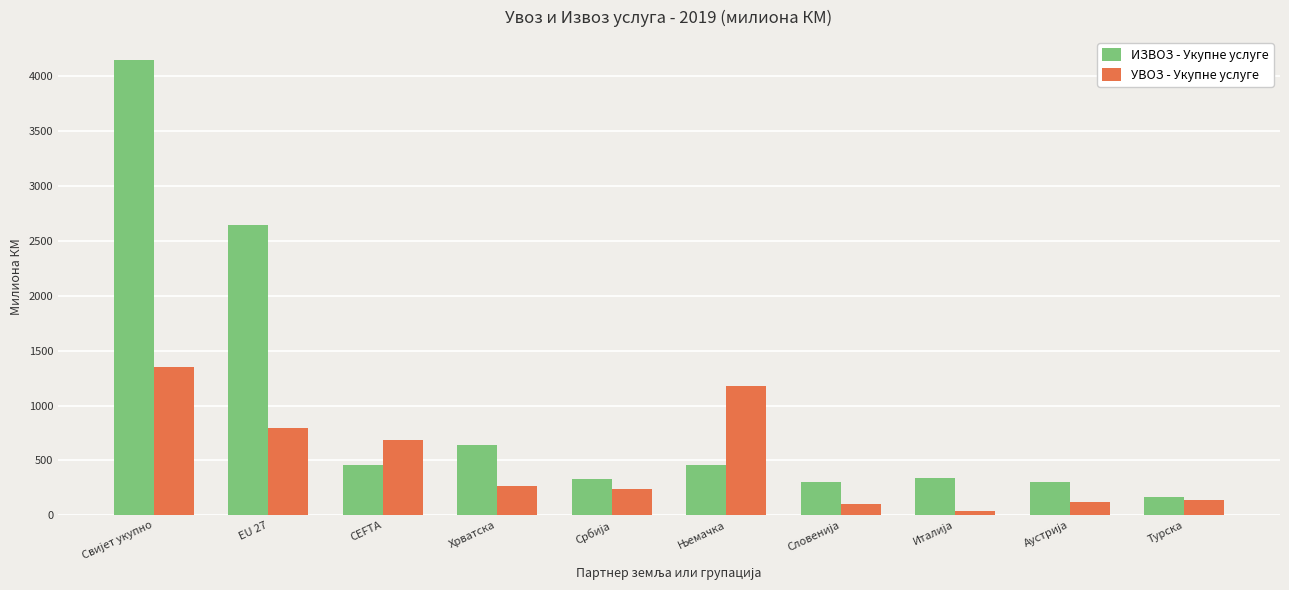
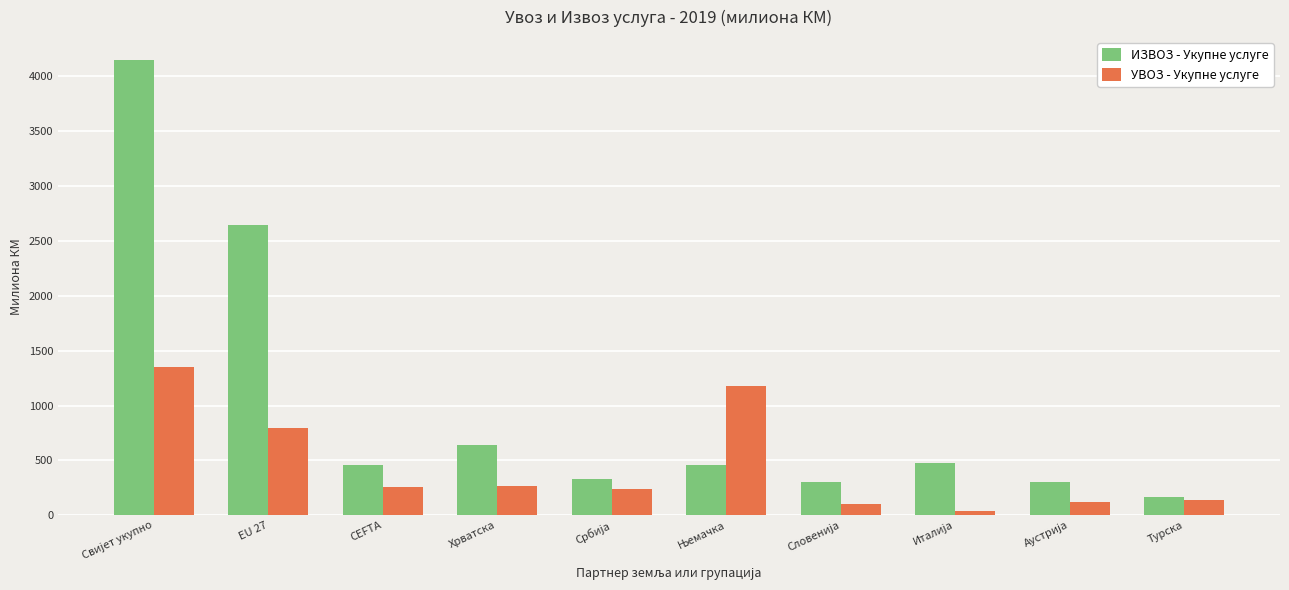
УВОЗ - Укупне услуге, CEFTA: 690 -> 250
ИЗВОЗ - Укупне услуге, Италија: 340 -> 480
